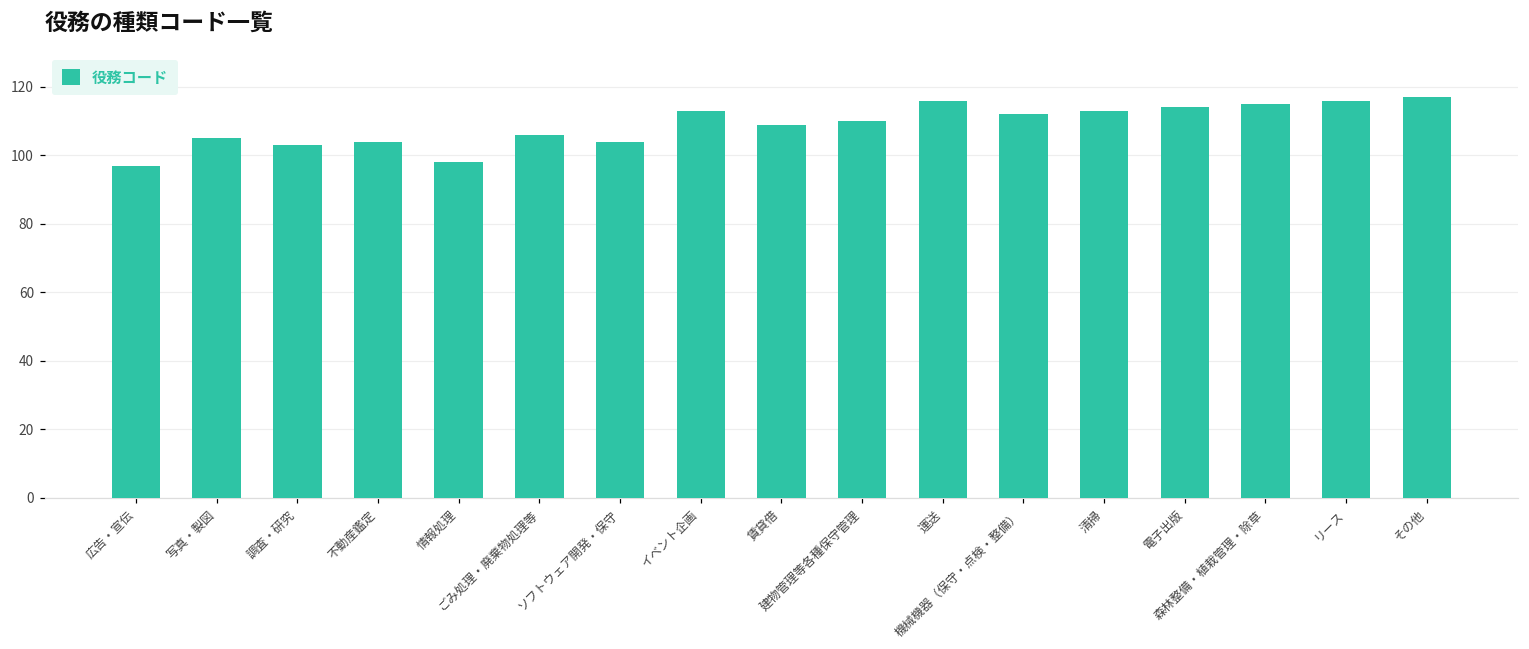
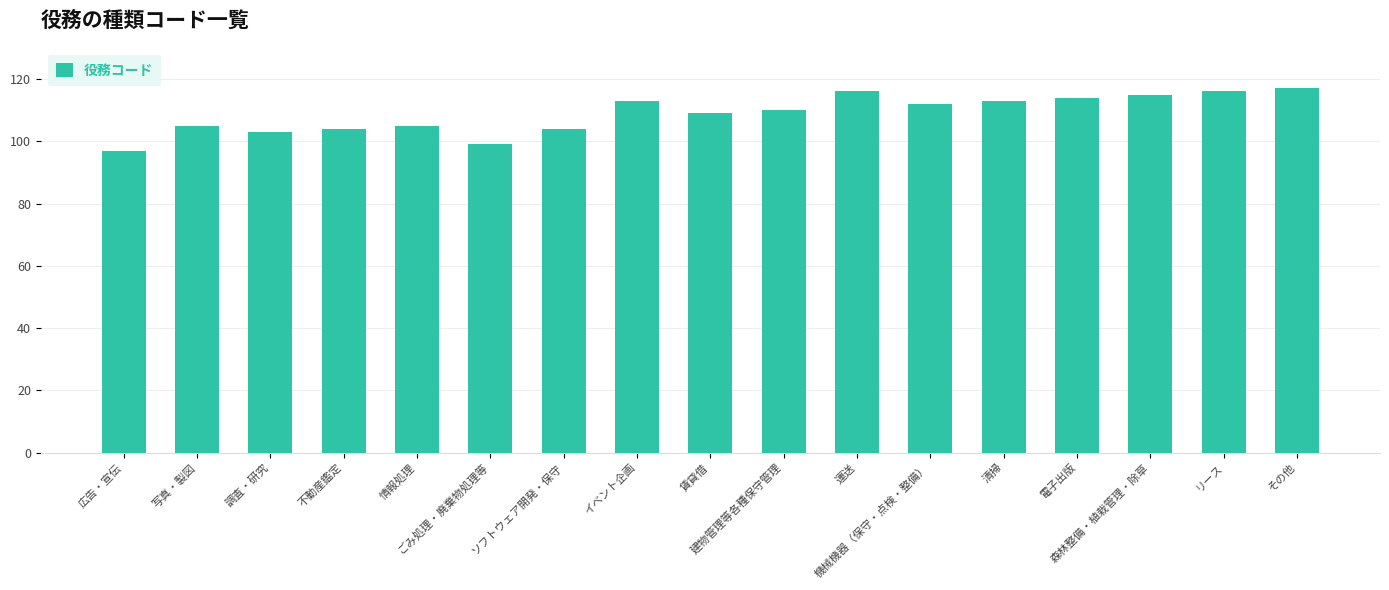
情報処理: 98 -> 105
ごみ処理・廃棄物処理等: 106 -> 99
